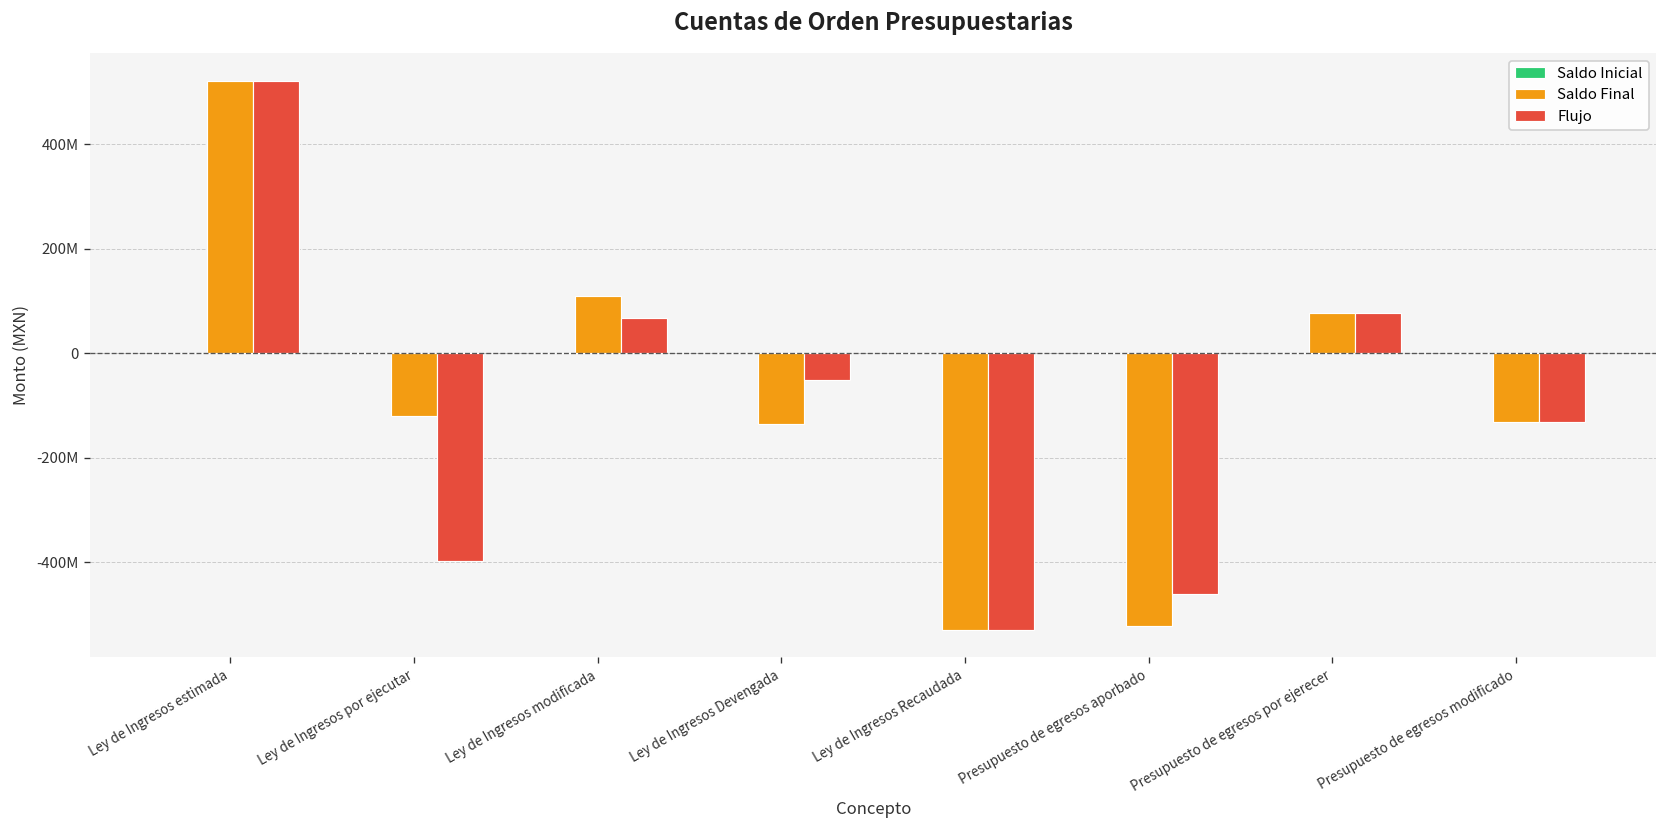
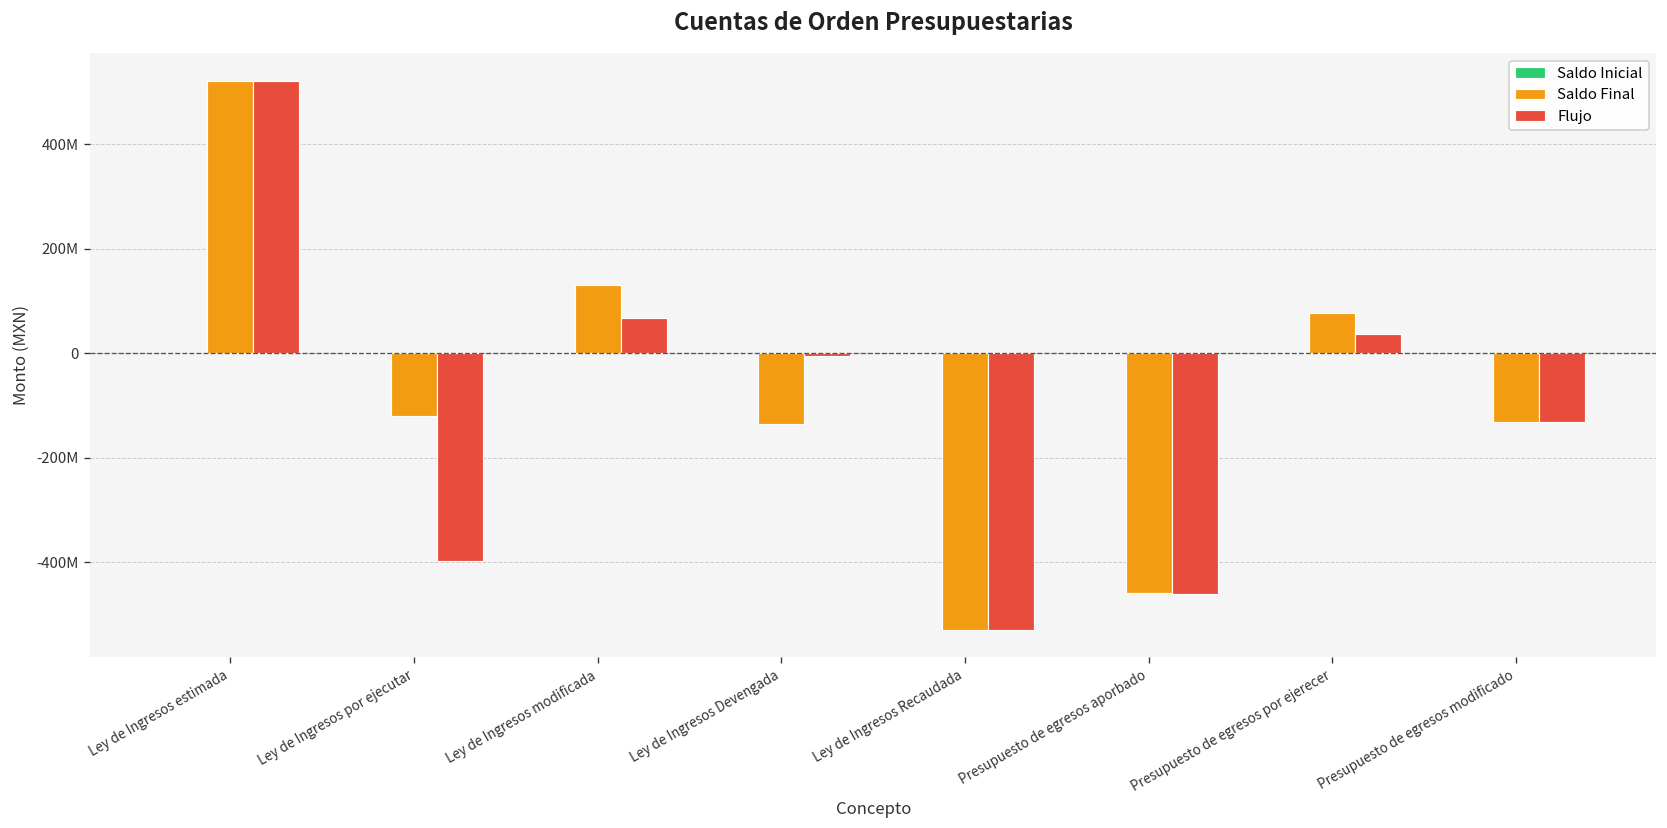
Saldo Final, Ley de Ingresos modificada: 110000000 -> 130000000
Flujo, Ley de Ingresos Devengada: -50000000 -> 0
Saldo Final, Presupuesto de egresos aporbado: -520000000 -> -460000000
Flujo, Presupuesto de egresos por ejerecer: 80000000 -> 40000000
